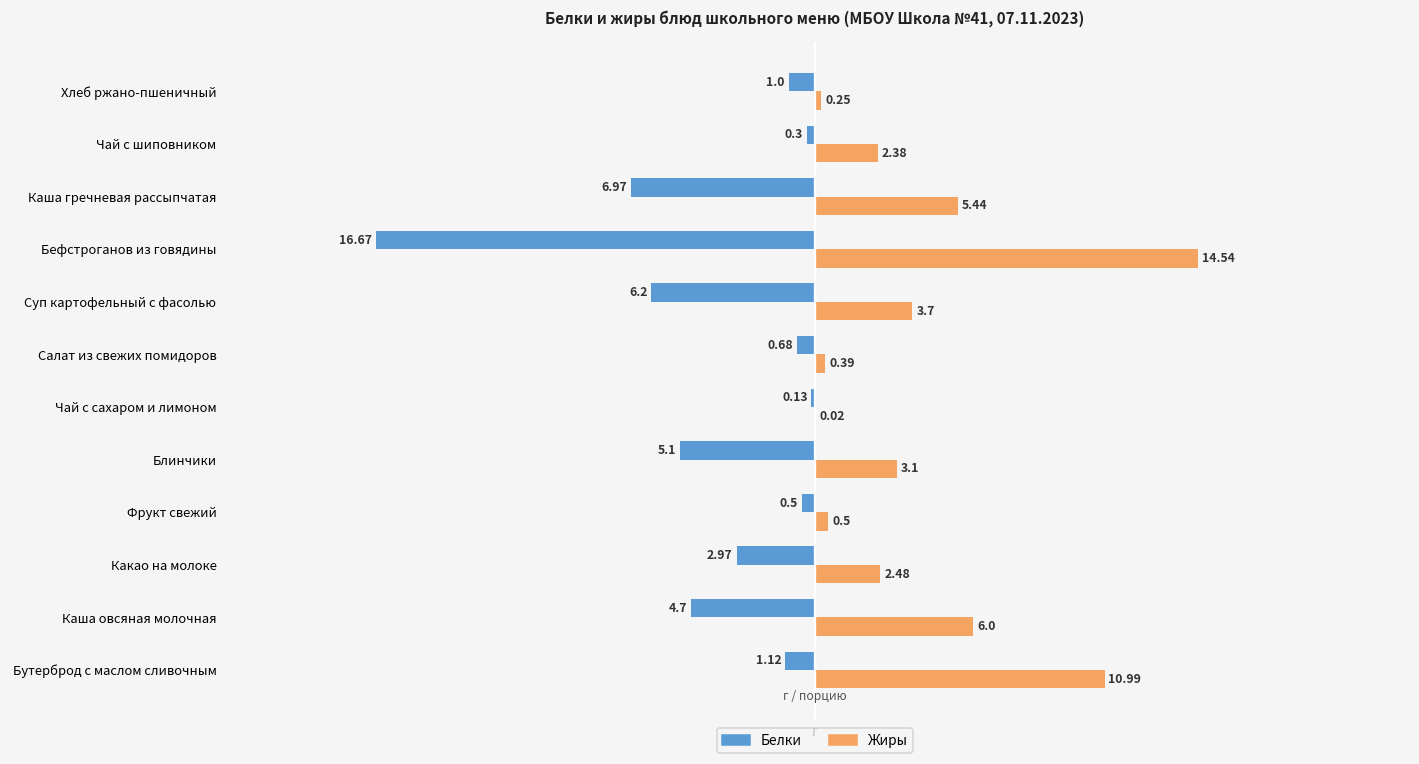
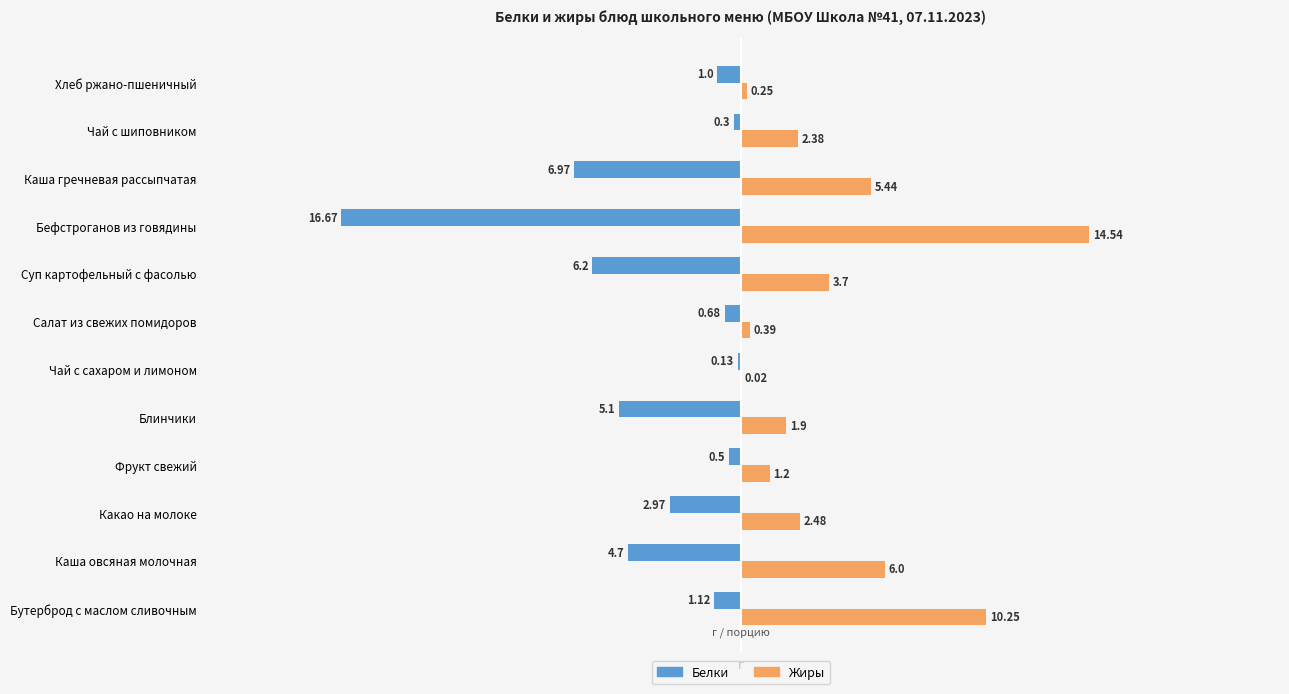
Жиры, Блинчики: 3.1 -> 1.9
Жиры, Фрукт свежий: 0.5 -> 1.2
Жиры, Бутерброд с маслом сливочным: 10.99 -> 10.25
